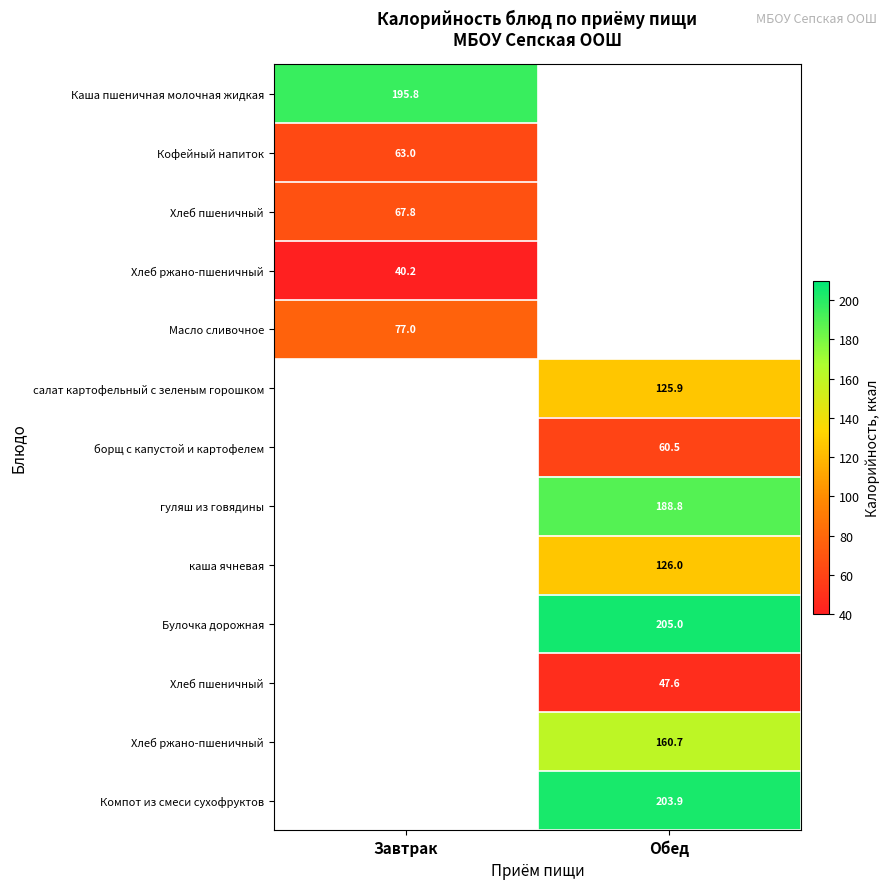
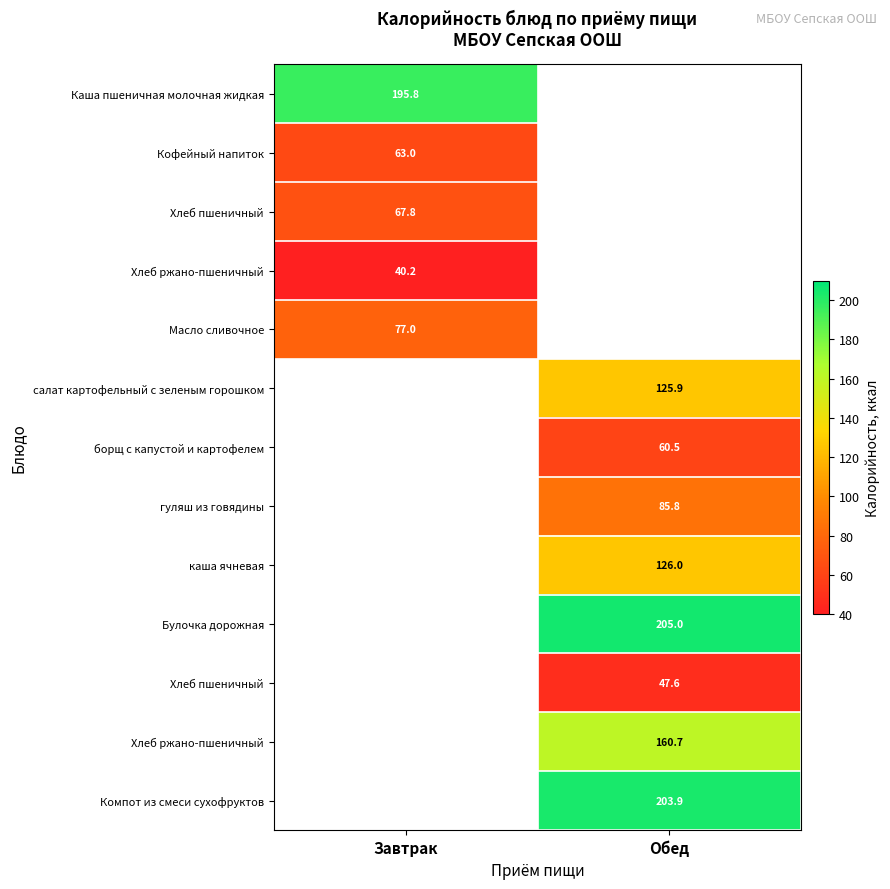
гуляш из говядины, Обед: 188.8 -> 85.8
